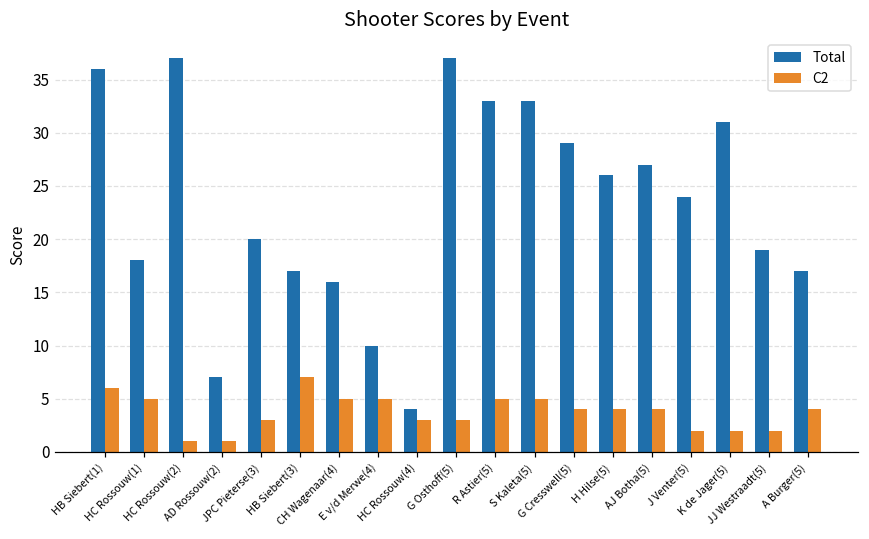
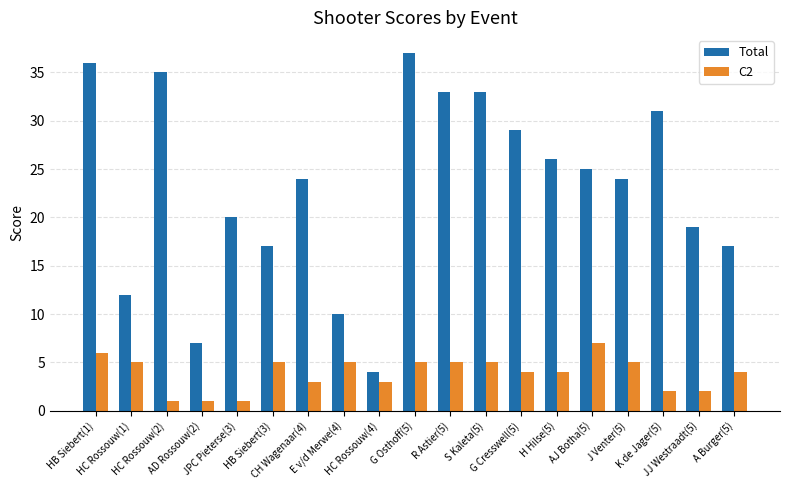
Total, HC Rossouw(1): 18 -> 12
Total, HC Rossouw(2): 37 -> 35
C2, JPC Pieterse(3): 3 -> 1
C2, HB Siebert(3): 7 -> 5
Total, CH Wagenaar(4): 16 -> 24
C2, CH Wagenaar(4): 5 -> 3
C2, G Osthoff(5): 3 -> 5
Total, AJ Botha(5): 27 -> 25
C2, AJ Botha(5): 4 -> 7
C2, J Venter(5): 2 -> 5
